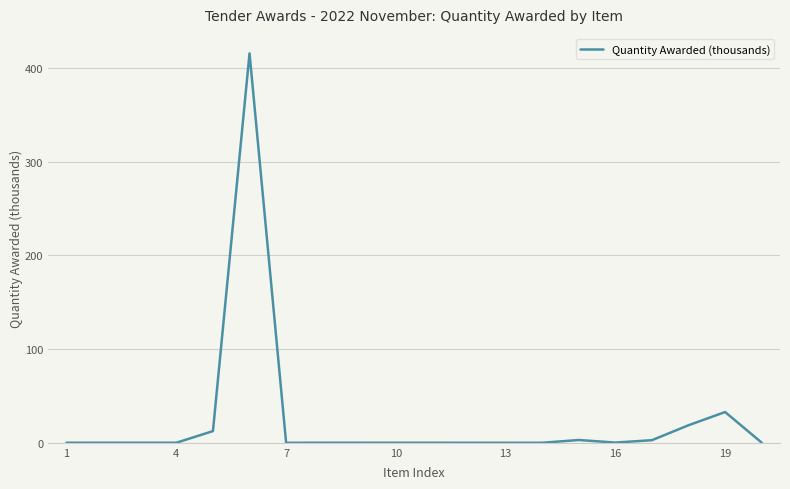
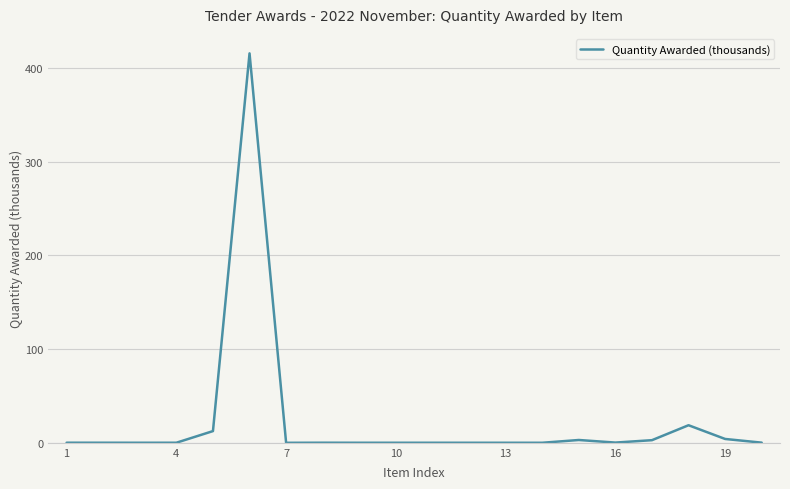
19: 30 -> 0
